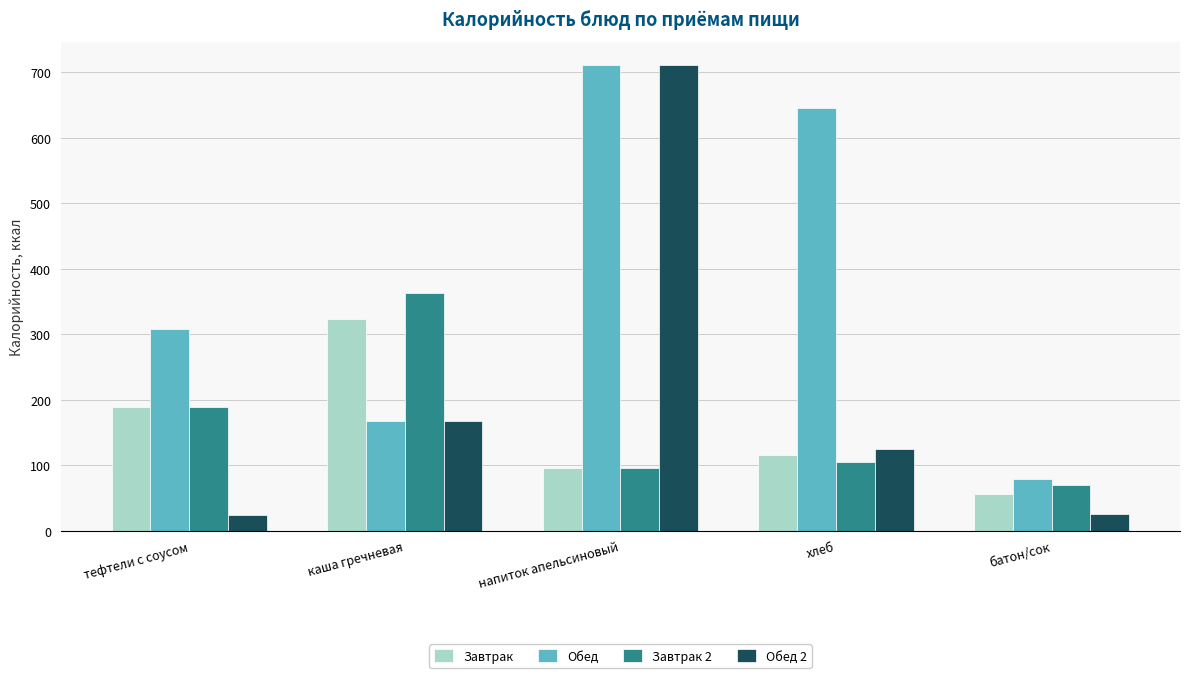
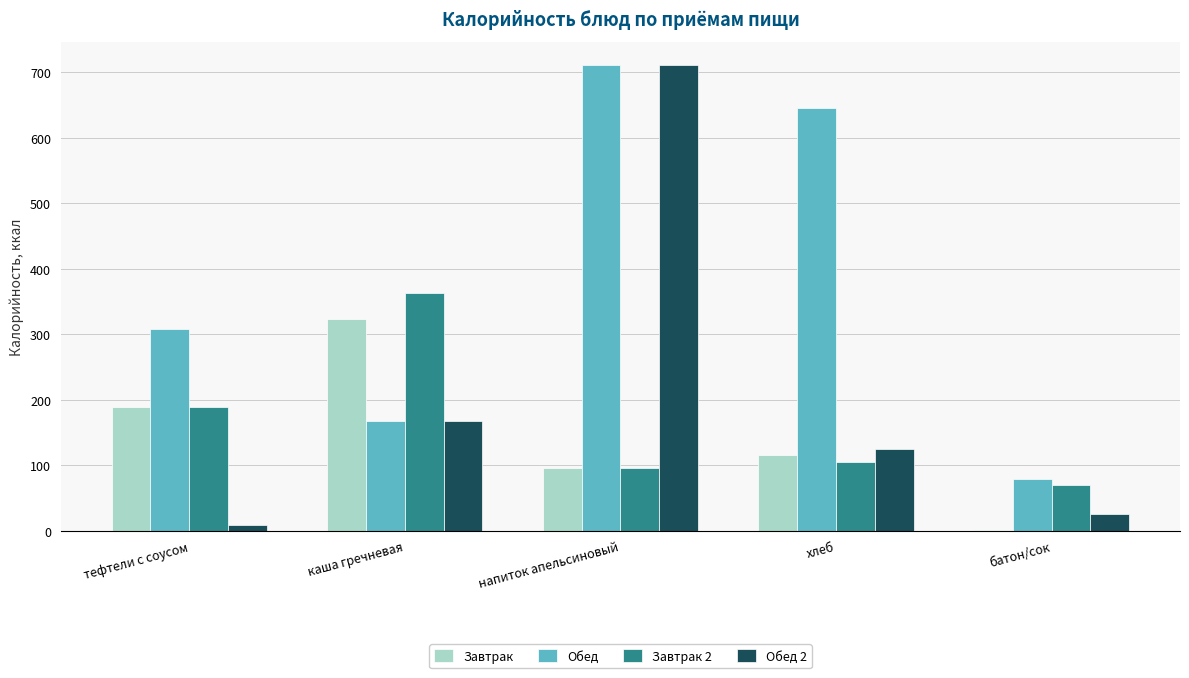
Обед 2, тефтели с соусом: 20 -> 10
Завтрак, батон/сок: 60 -> 0
